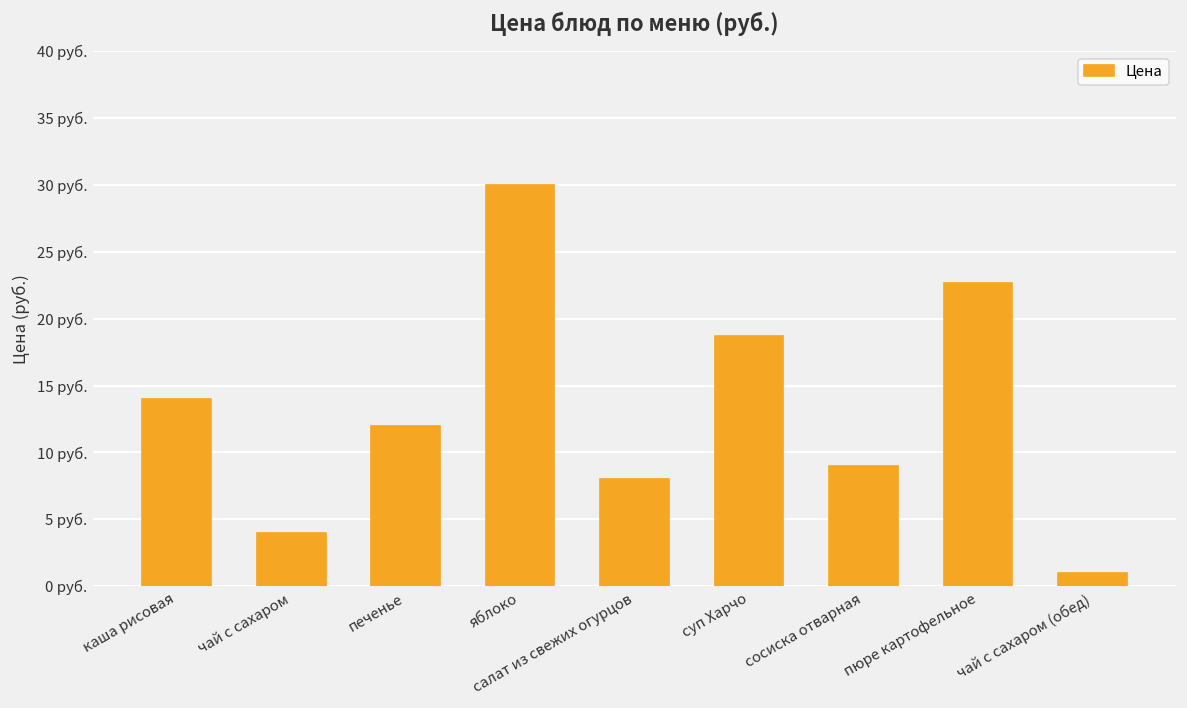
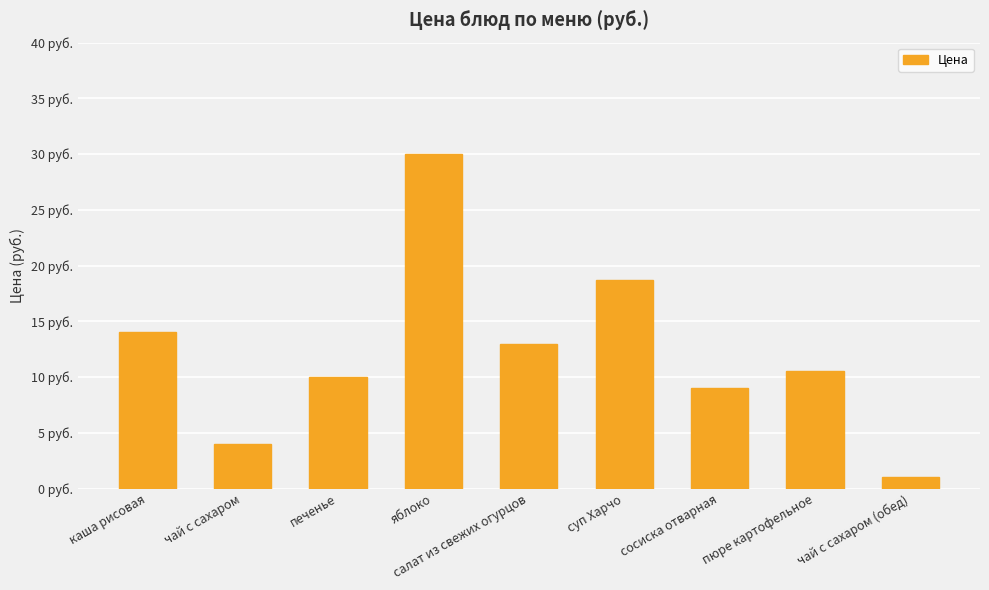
печенье: 12 руб. -> 10 руб.
салат из свежих огурцов: 8 руб. -> 13 руб.
пюре картофельное: 22.7 руб. -> 10.5 руб.
